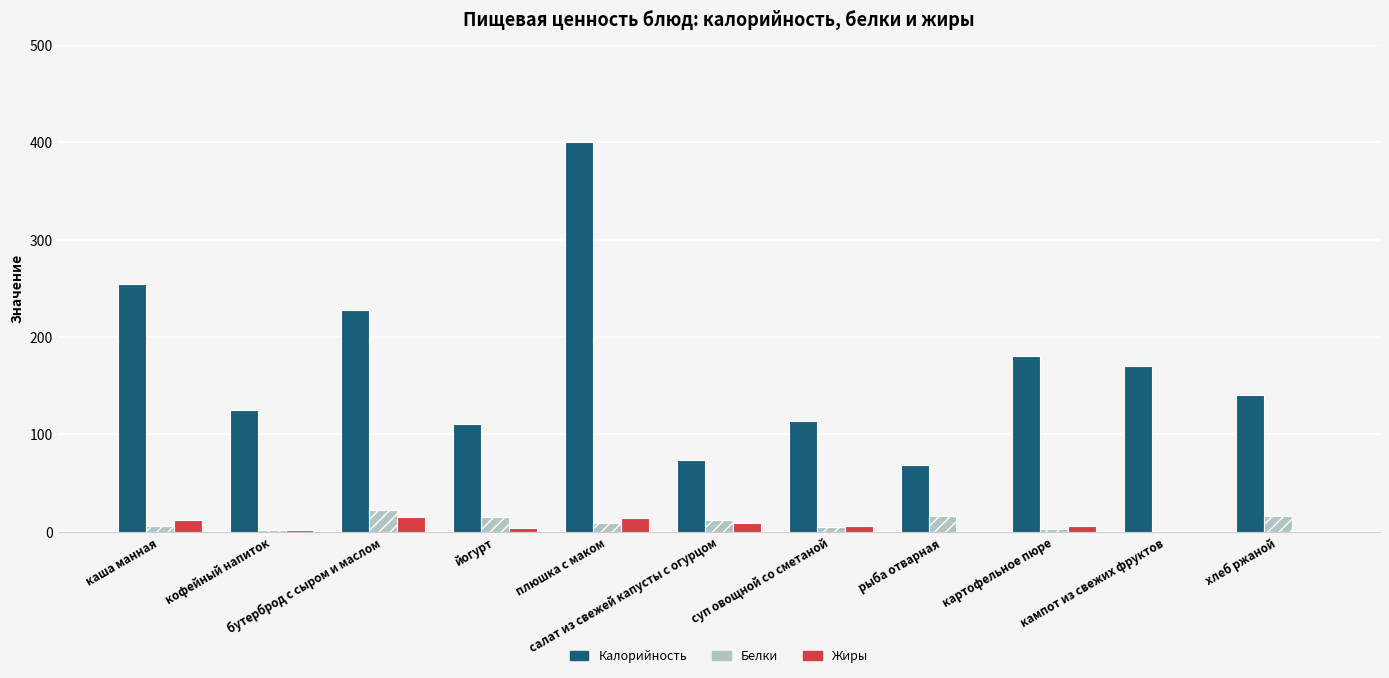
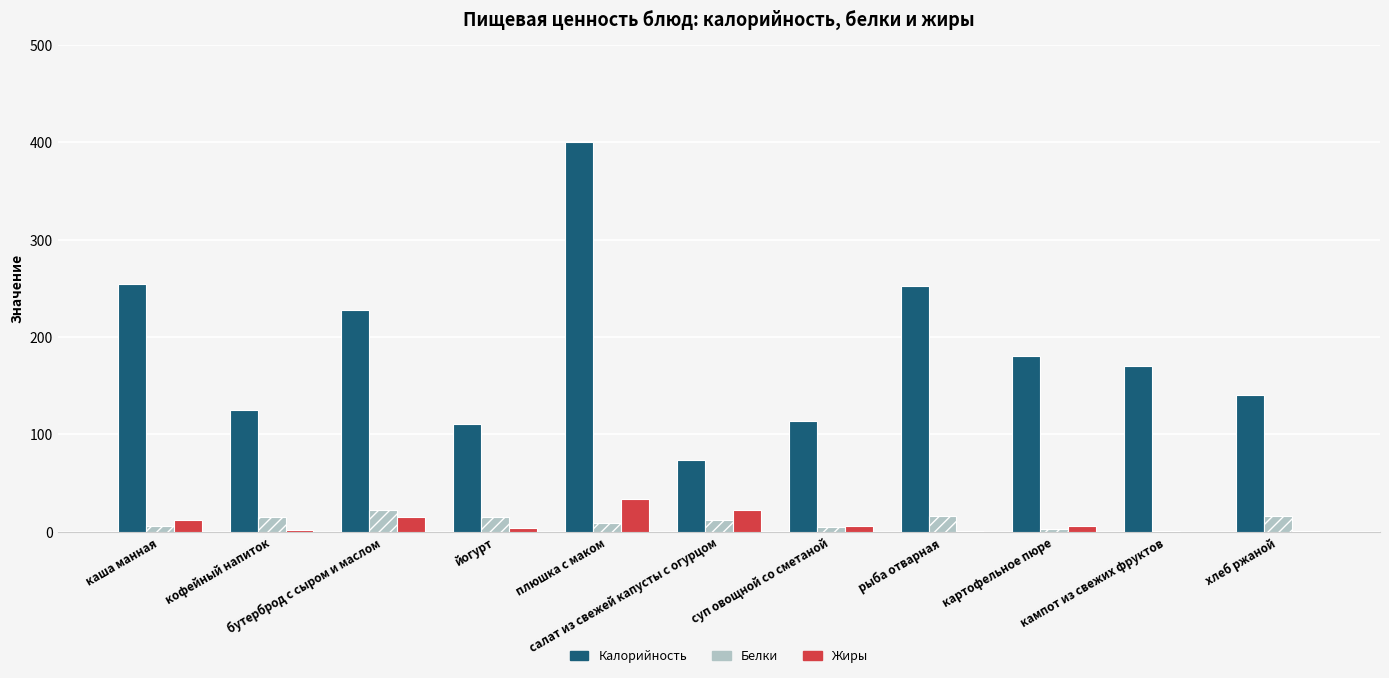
Белки, кофейный напиток: 0 -> 10
Жиры, плюшка с маком: 10 -> 30
Жиры, салат из свежей капусты с огурцом: 10 -> 20
Калорийность, рыба отварная: 70 -> 250
